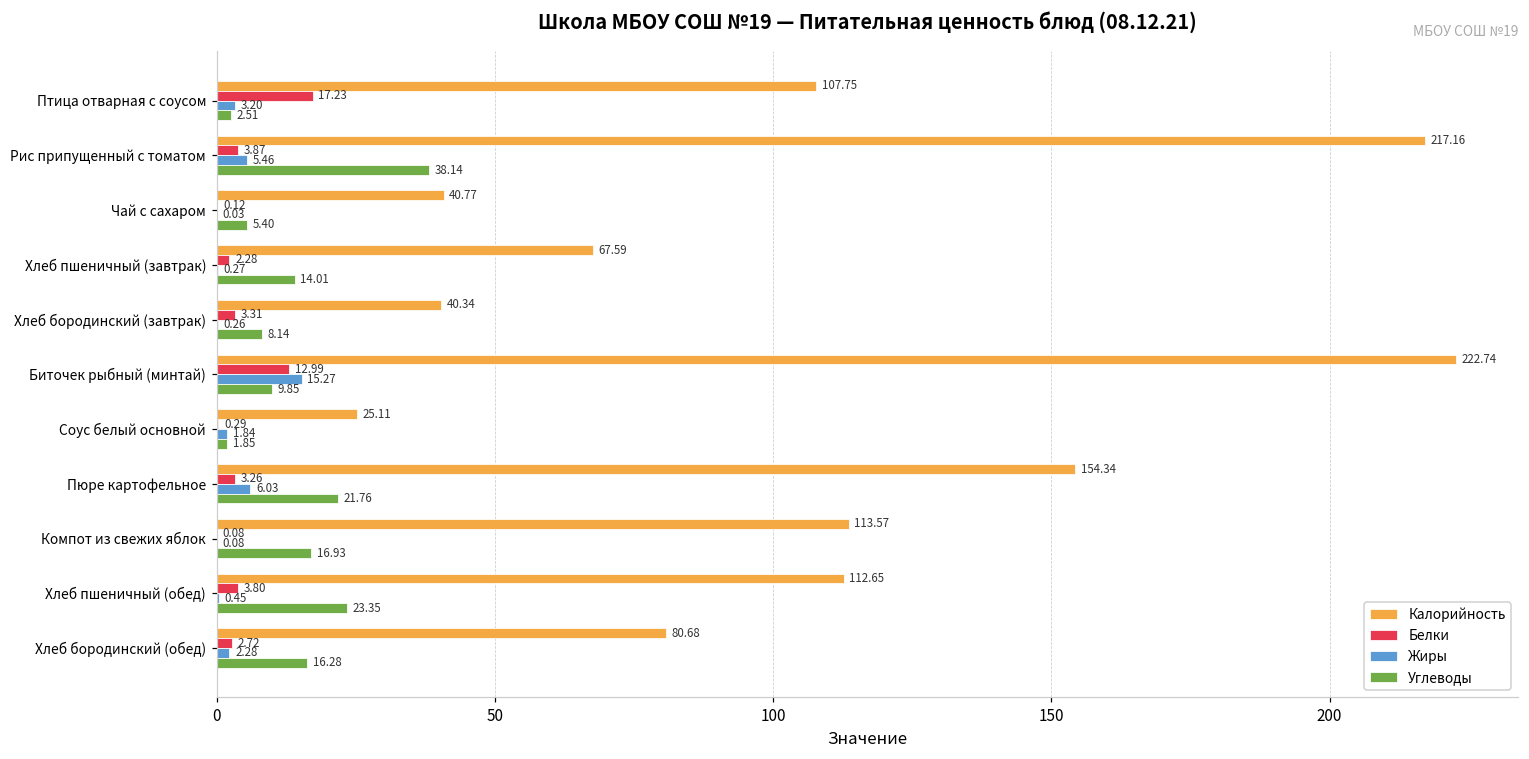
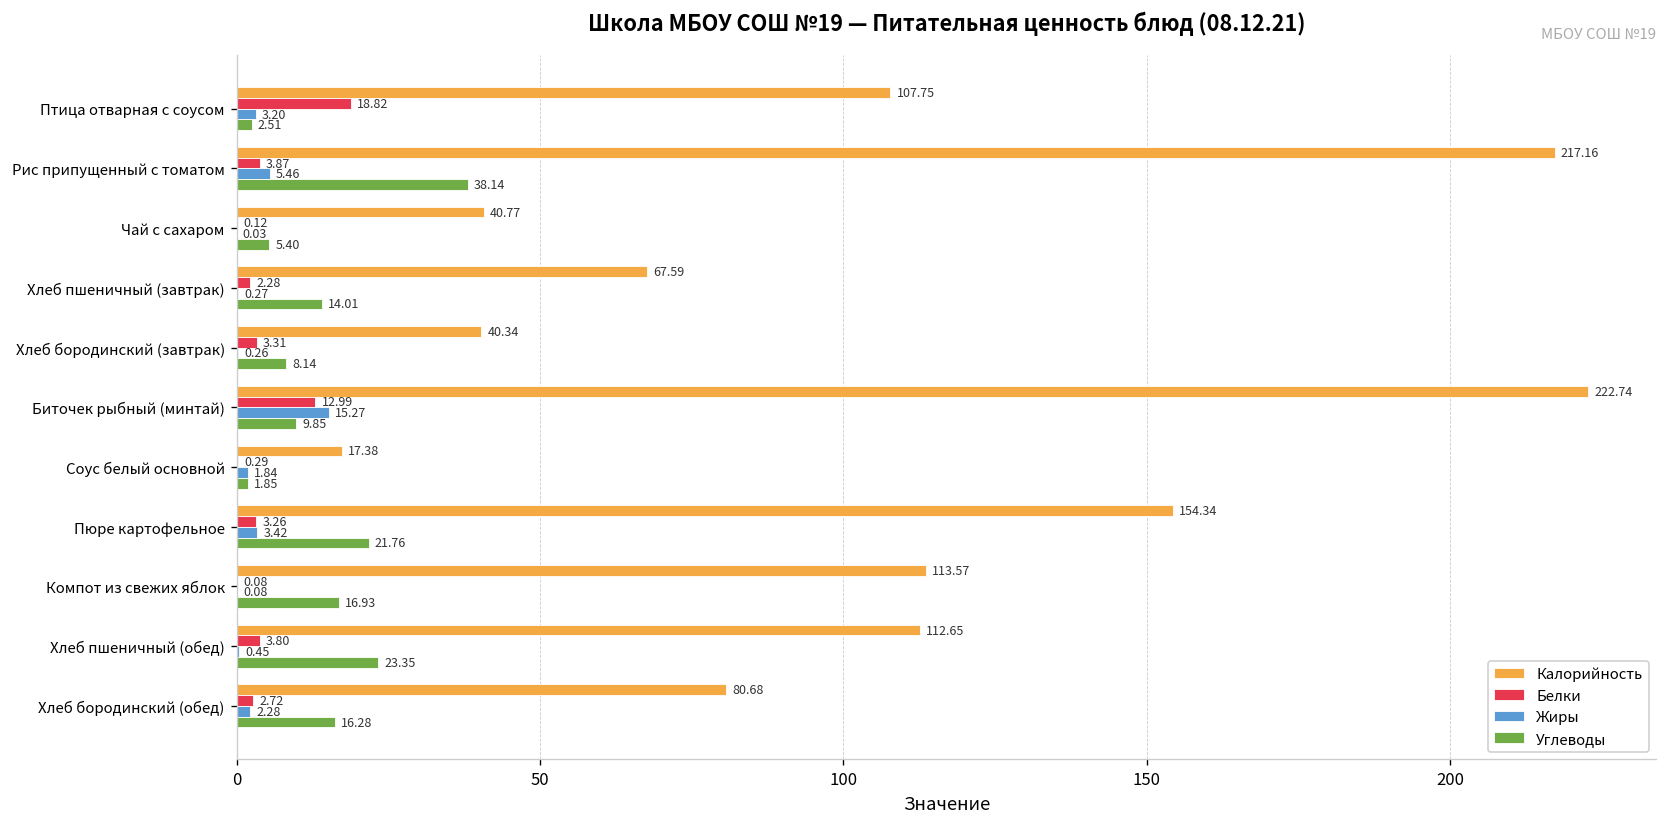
Белки, Птица отварная с соусом: 17.23 -> 18.82
Калорийность, Соус белый основной: 25.11 -> 17.38
Жиры, Пюре картофельное: 6.03 -> 3.42
